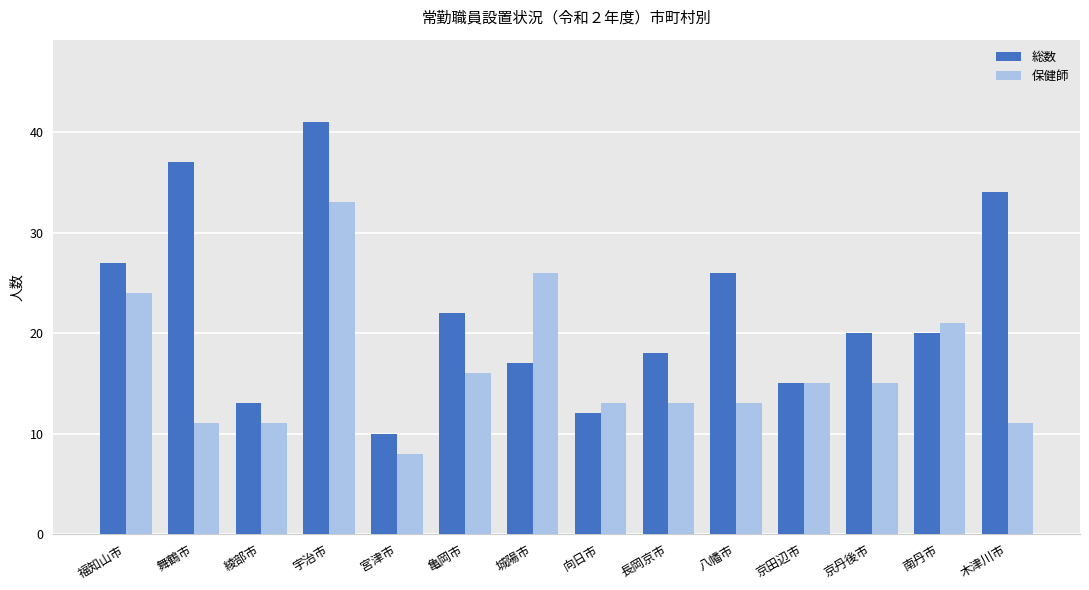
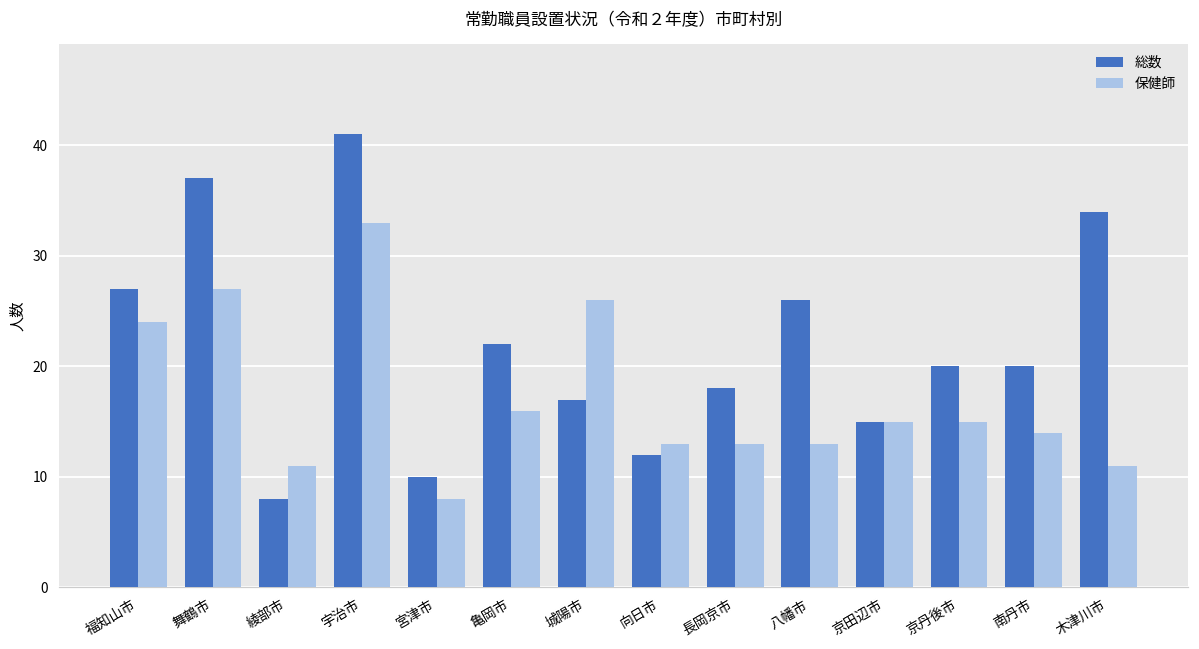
保健師, 舞鶴市: 11 -> 27
総数, 綾部市: 13 -> 8
保健師, 南丹市: 21 -> 14
